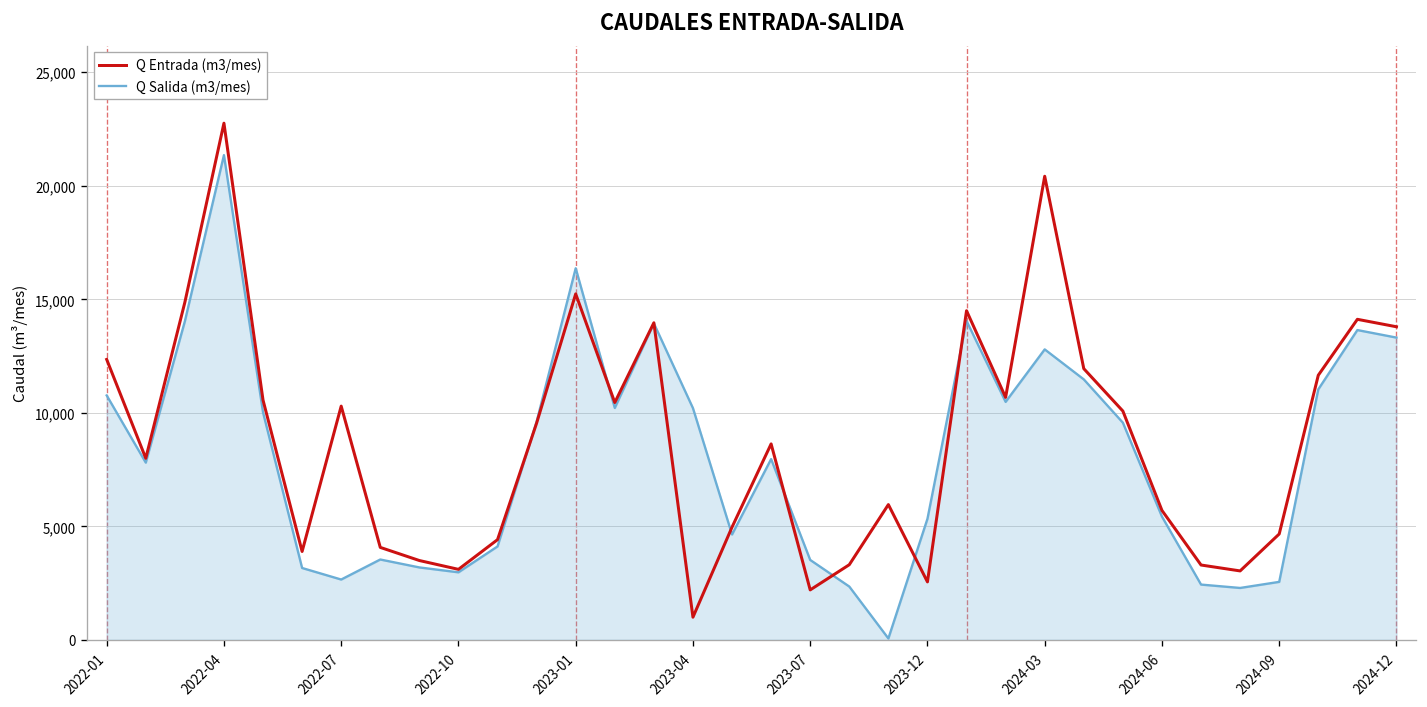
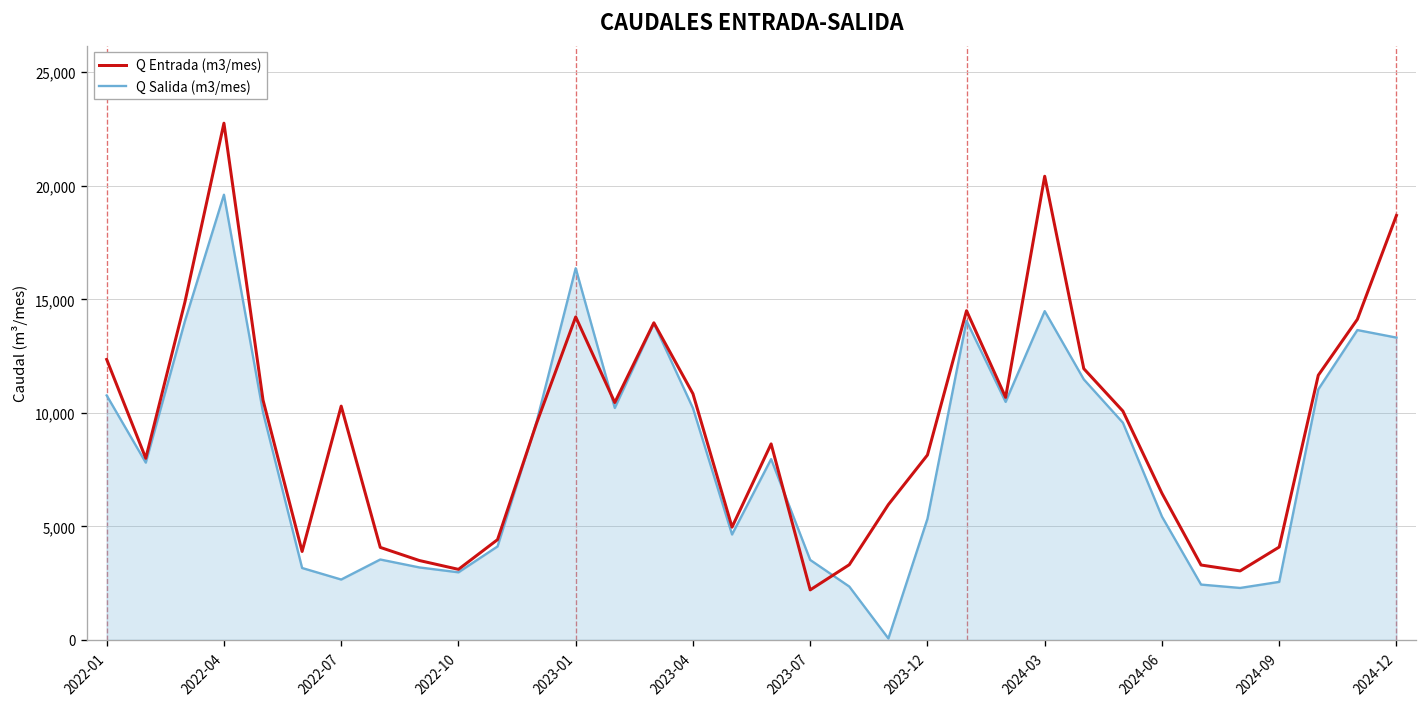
Q Salida (m3/mes), 2022-04: 21,400 -> 19,600
Q Entrada (m3/mes), 2023-01: 15,200 -> 14,200
Q Entrada (m3/mes), 2023-04: 1,000 -> 10,800
Q Entrada (m3/mes), 2023-12: 2,600 -> 8,100
Q Salida (m3/mes), 2024-03: 12,800 -> 14,500
Q Entrada (m3/mes), 2024-06: 5,700 -> 6,500
Q Entrada (m3/mes), 2024-09: 4,700 -> 4,100
Q Entrada (m3/mes), 2024-12: 13,800 -> 18,700
